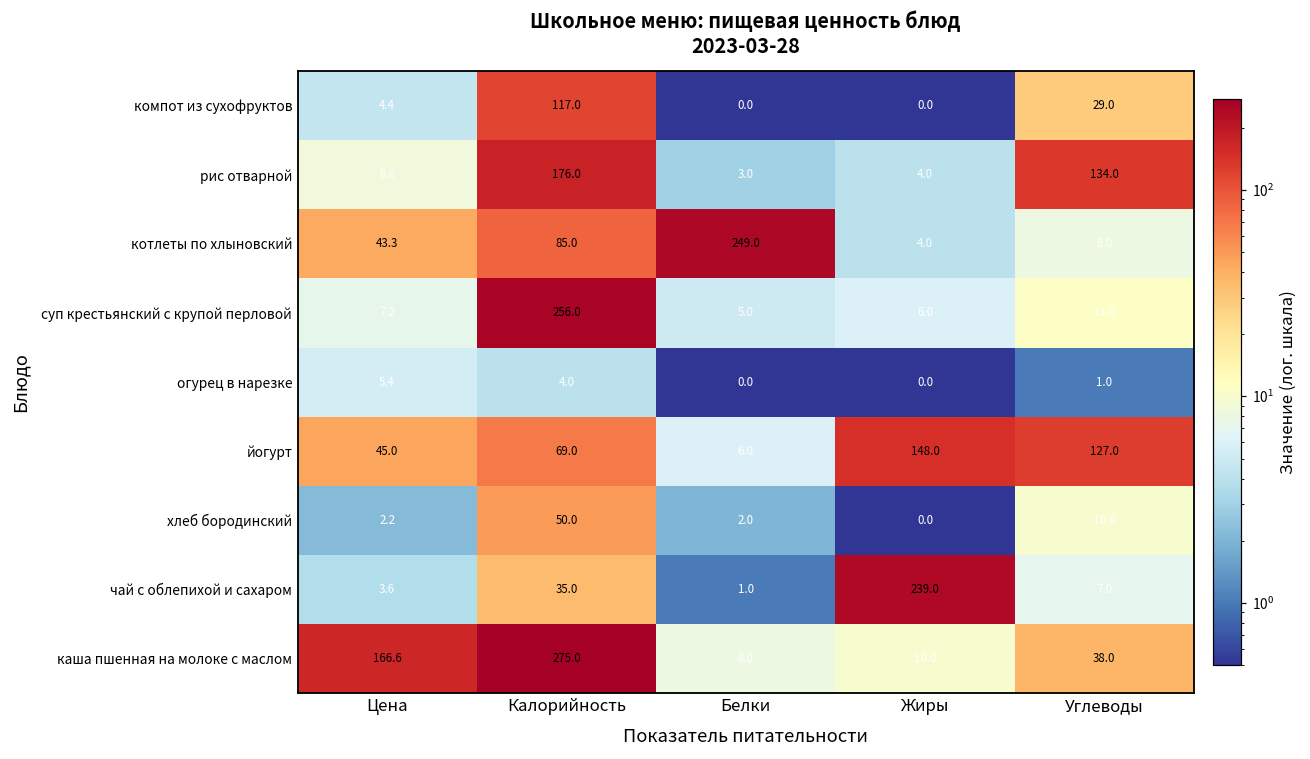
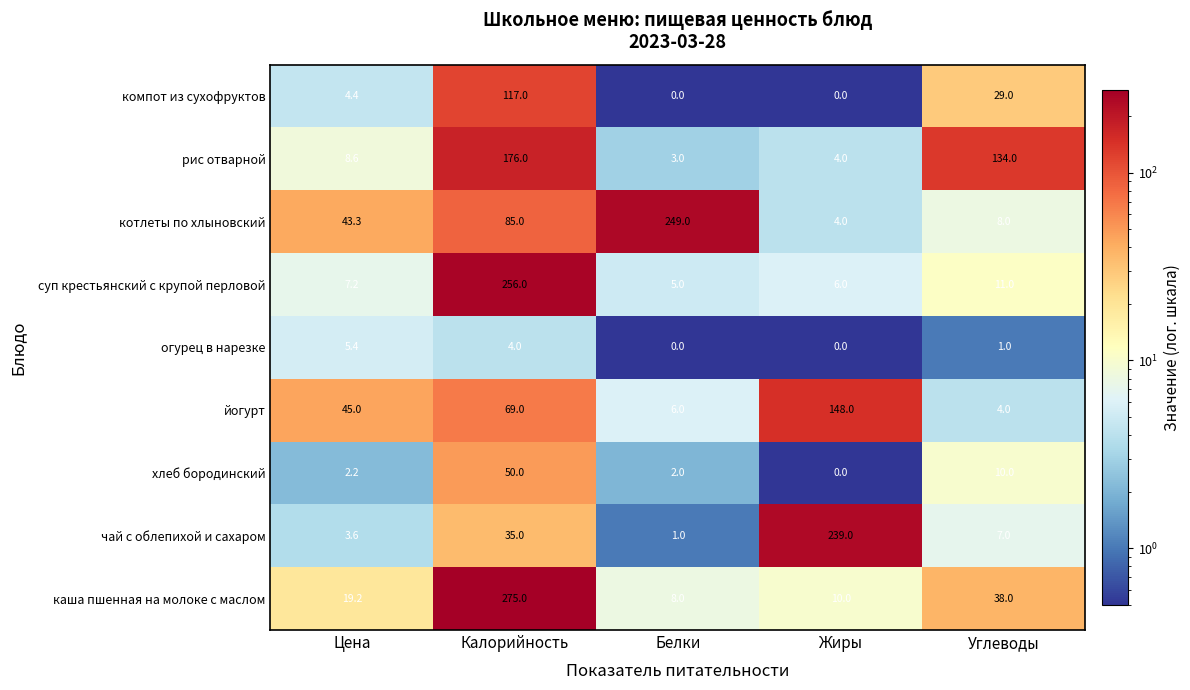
йогурт, Углеводы: 127.0 -> 4.0
каша пшенная на молоке с маслом, Цена: 166.6 -> 19.2
